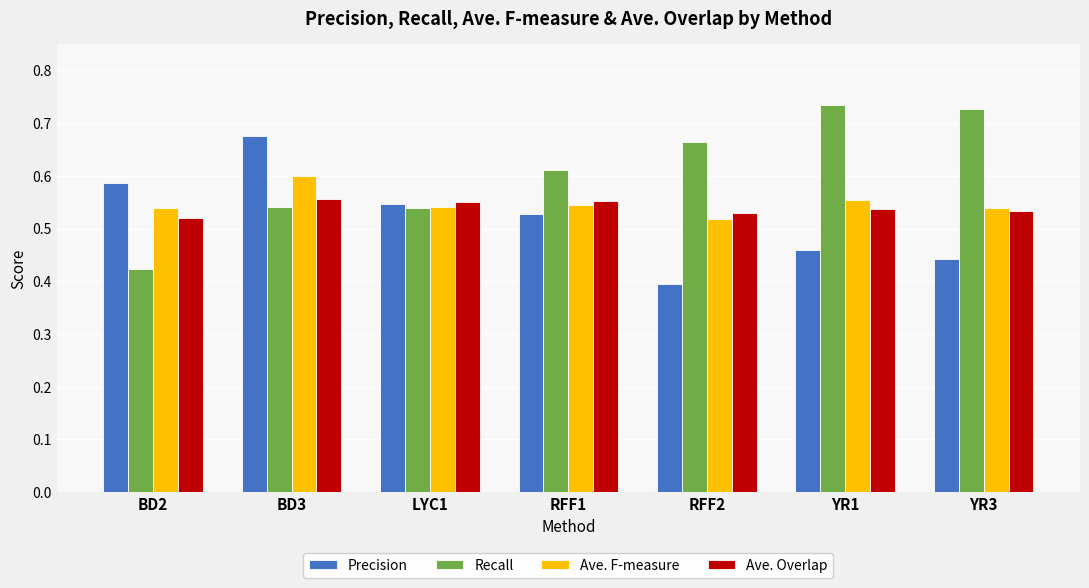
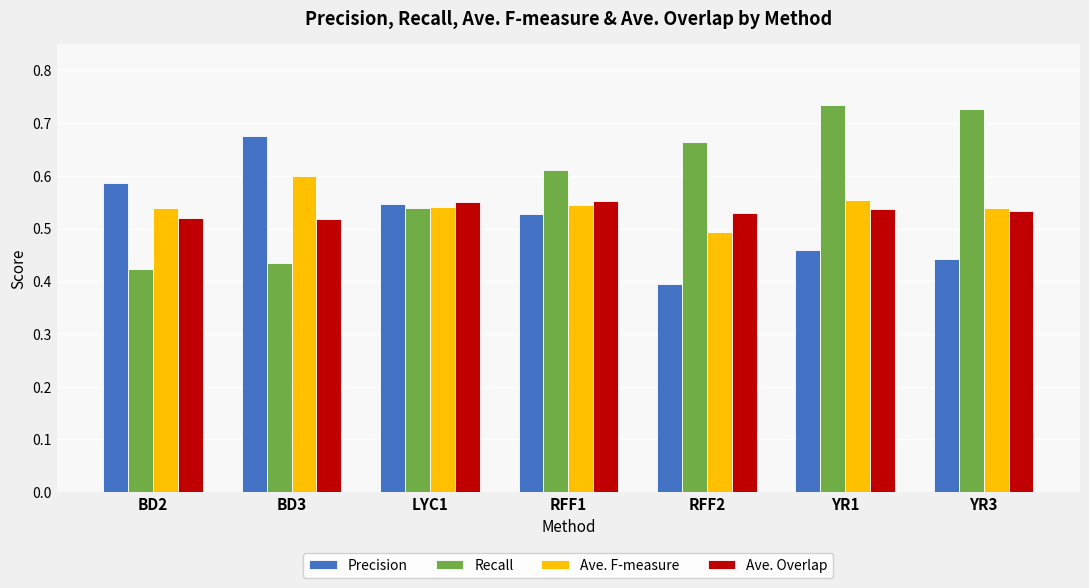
Recall, BD3: 0.54 -> 0.43
Ave. Overlap, BD3: 0.56 -> 0.52
Ave. F-measure, RFF2: 0.52 -> 0.49
